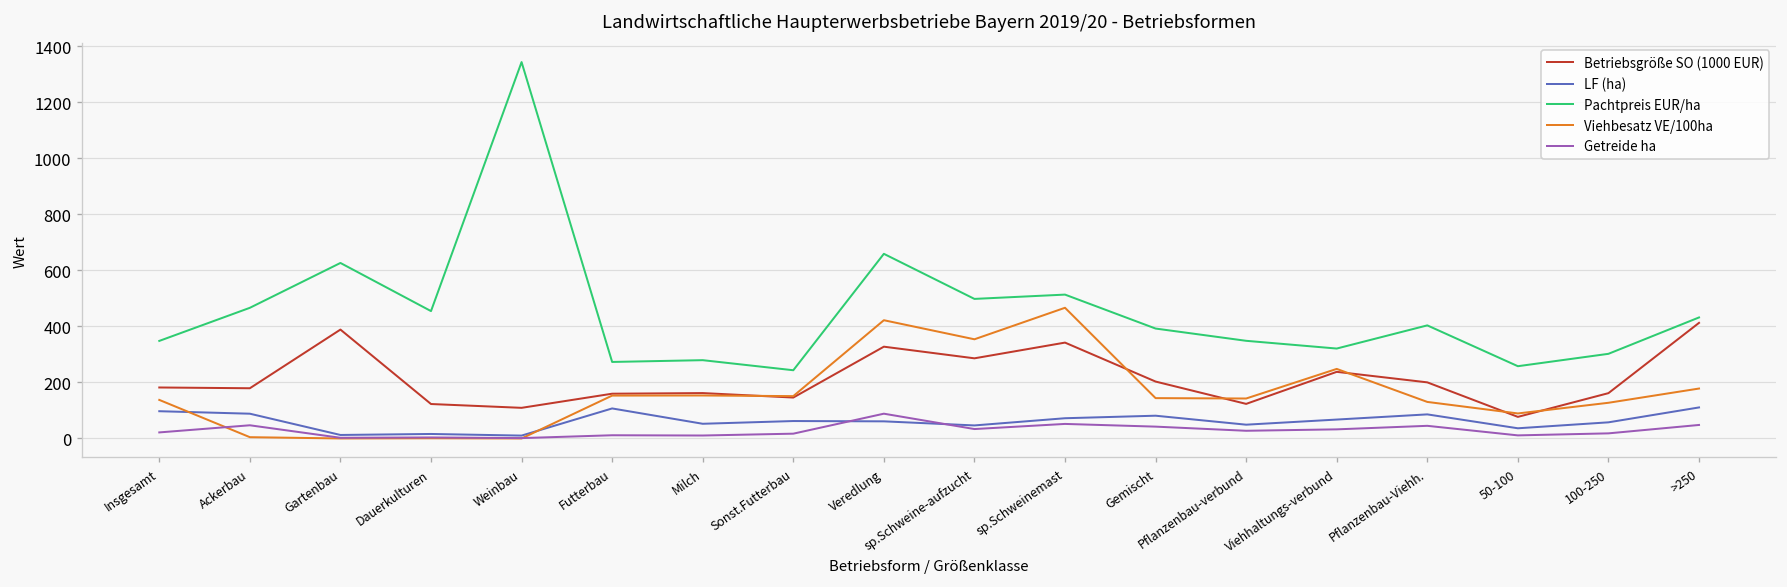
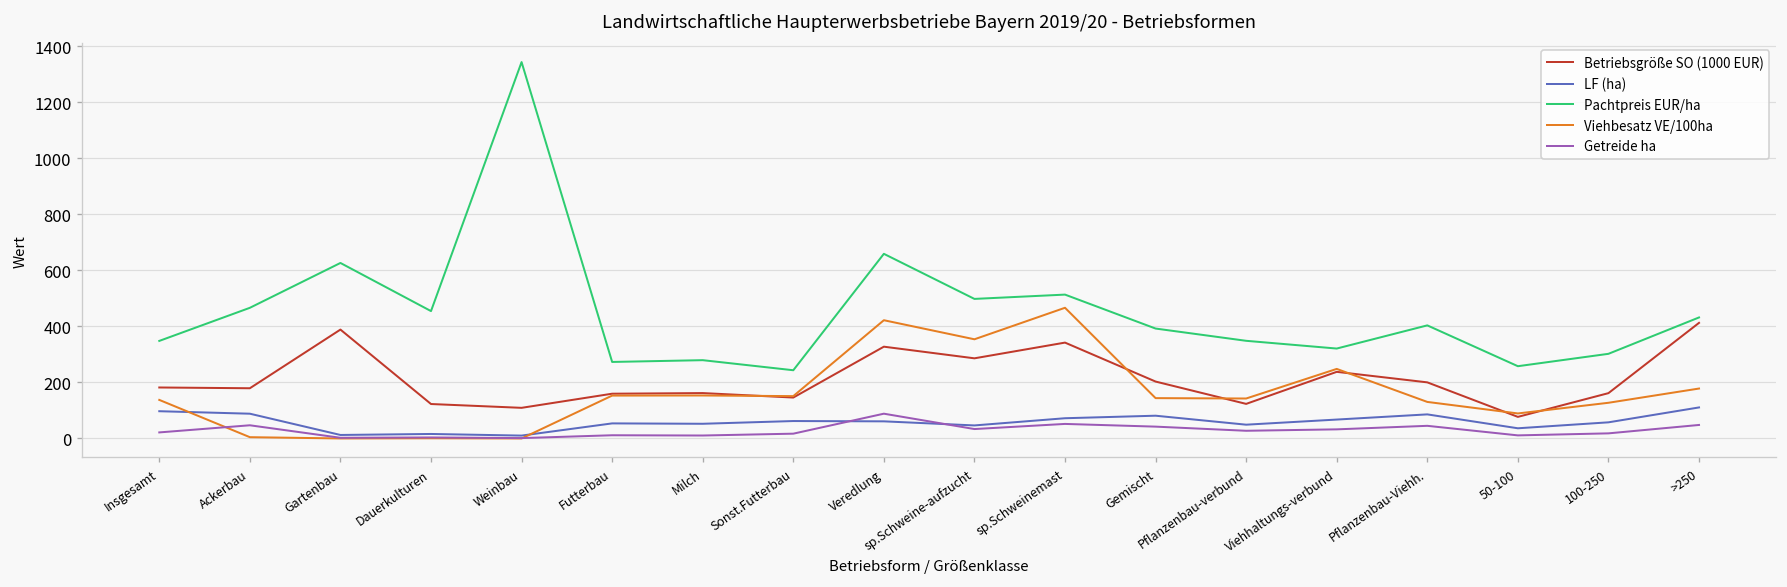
LF (ha), Futterbau: 110 -> 50
